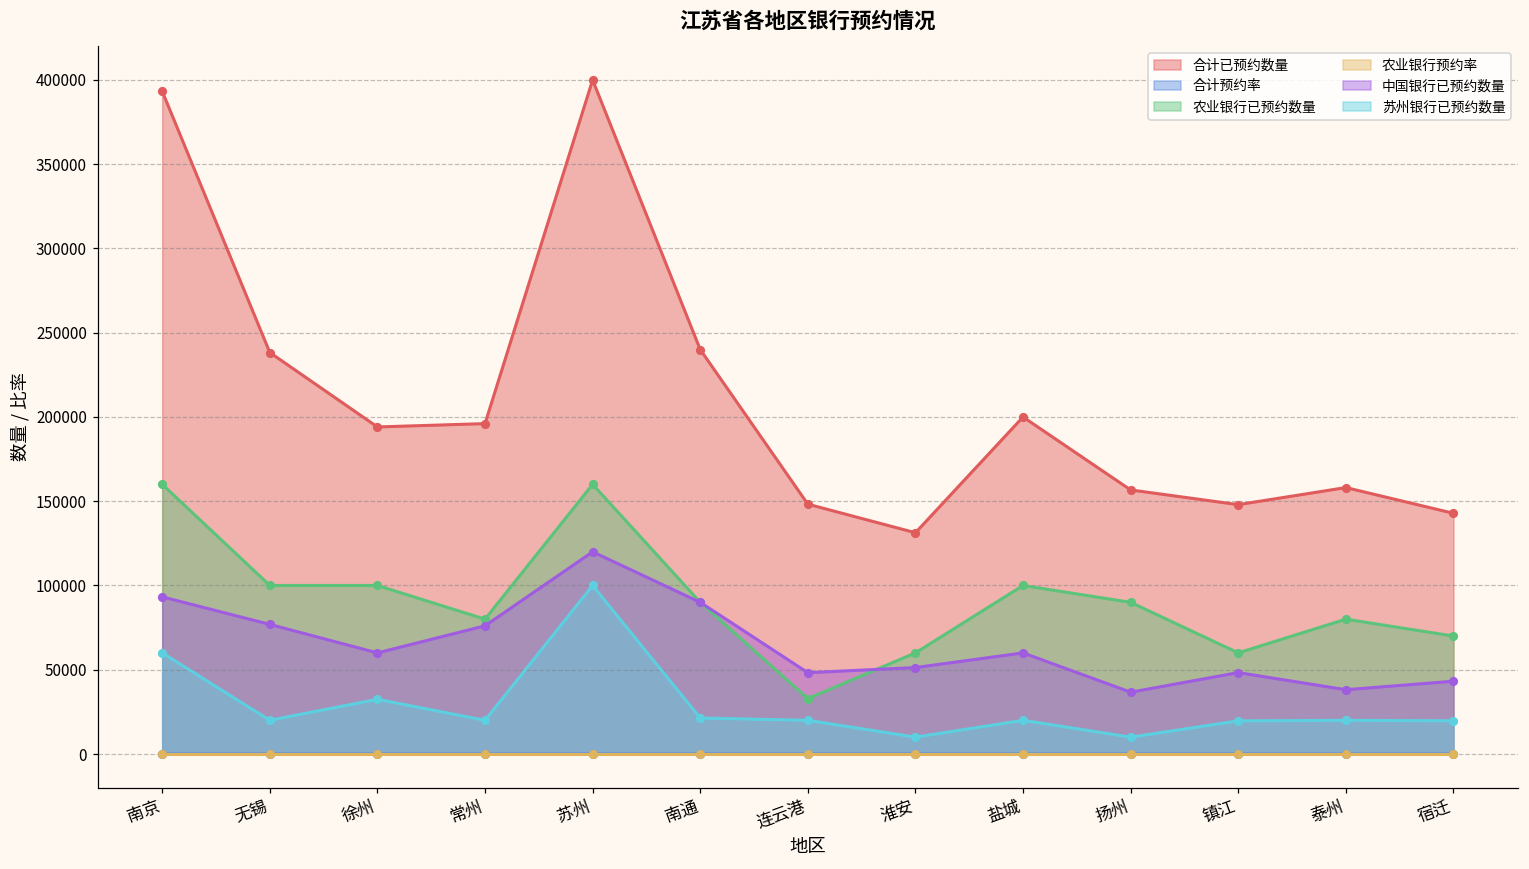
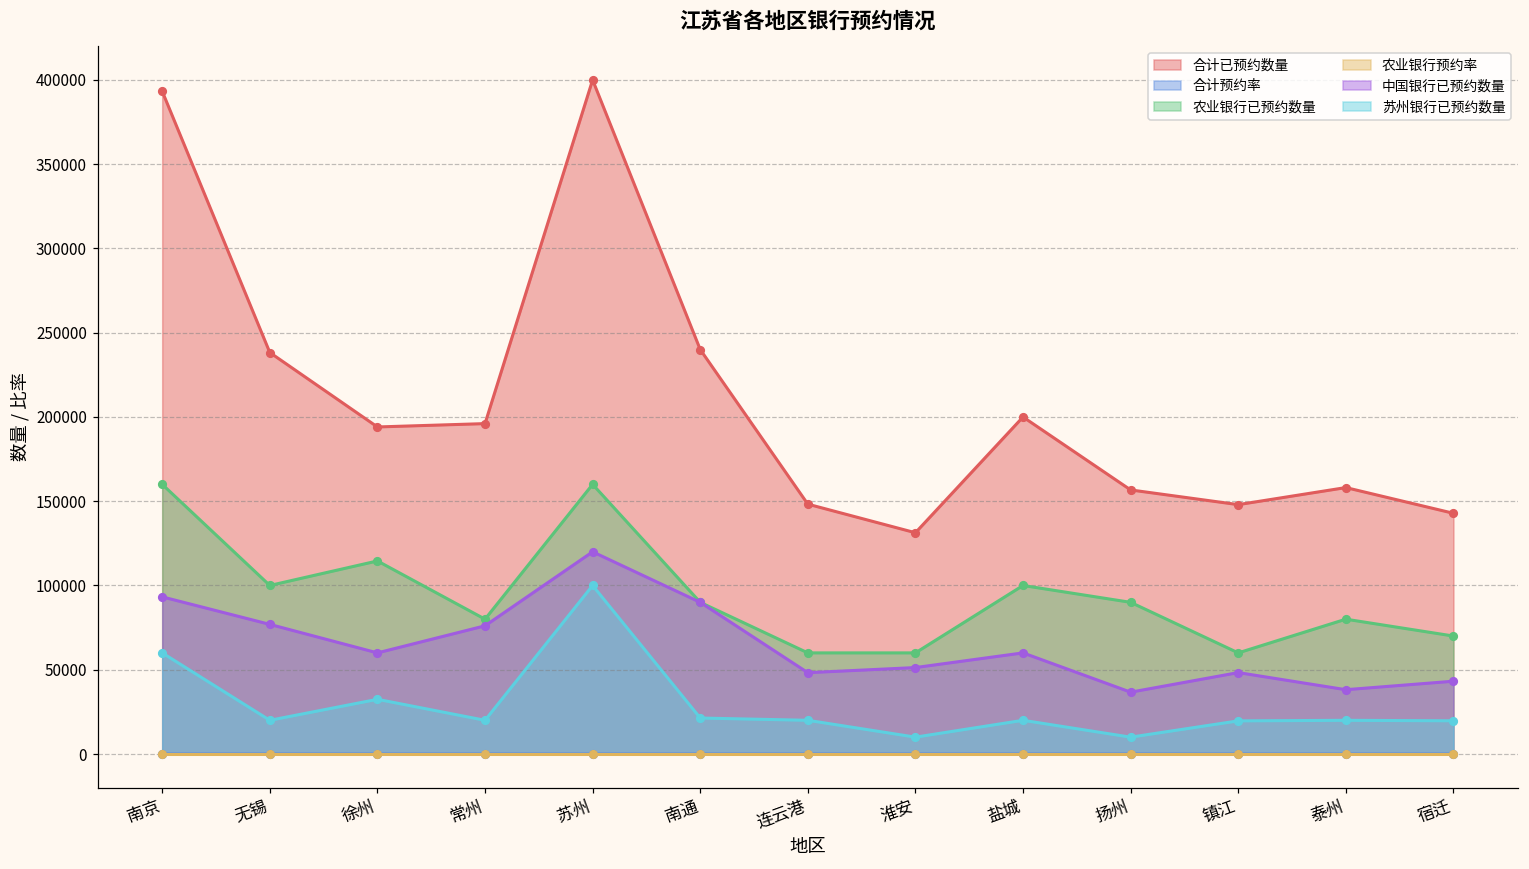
农业银行已预约数量, 徐州: 100000 -> 115000
农业银行已预约数量, 连云港: 33000 -> 60000
